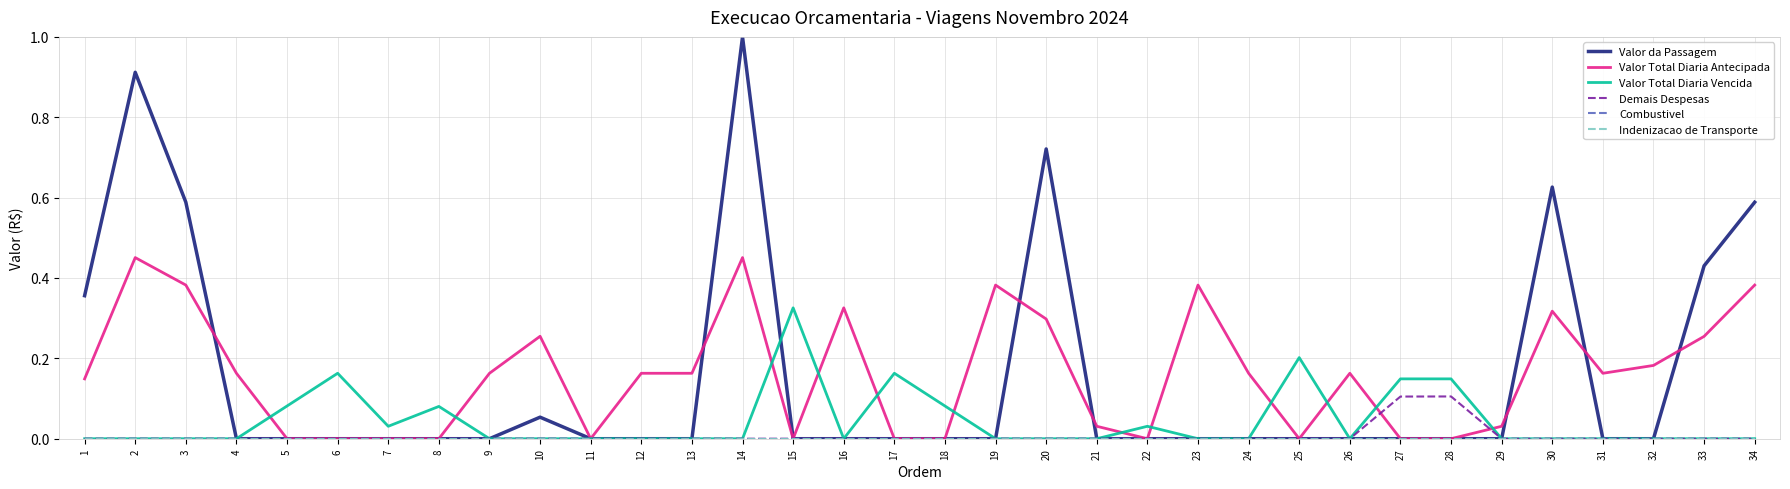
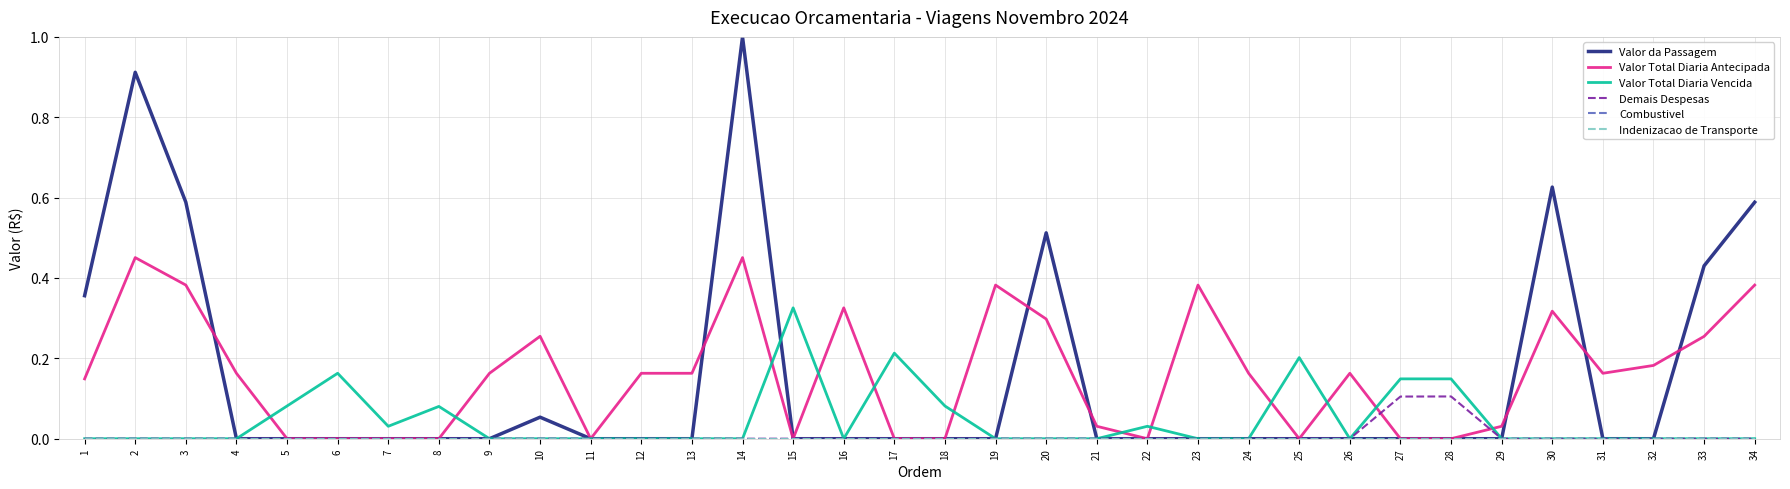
Valor Total Diaria Vencida, 17: 0.16 -> 0.21
Valor da Passagem, 20: 0.72 -> 0.51
